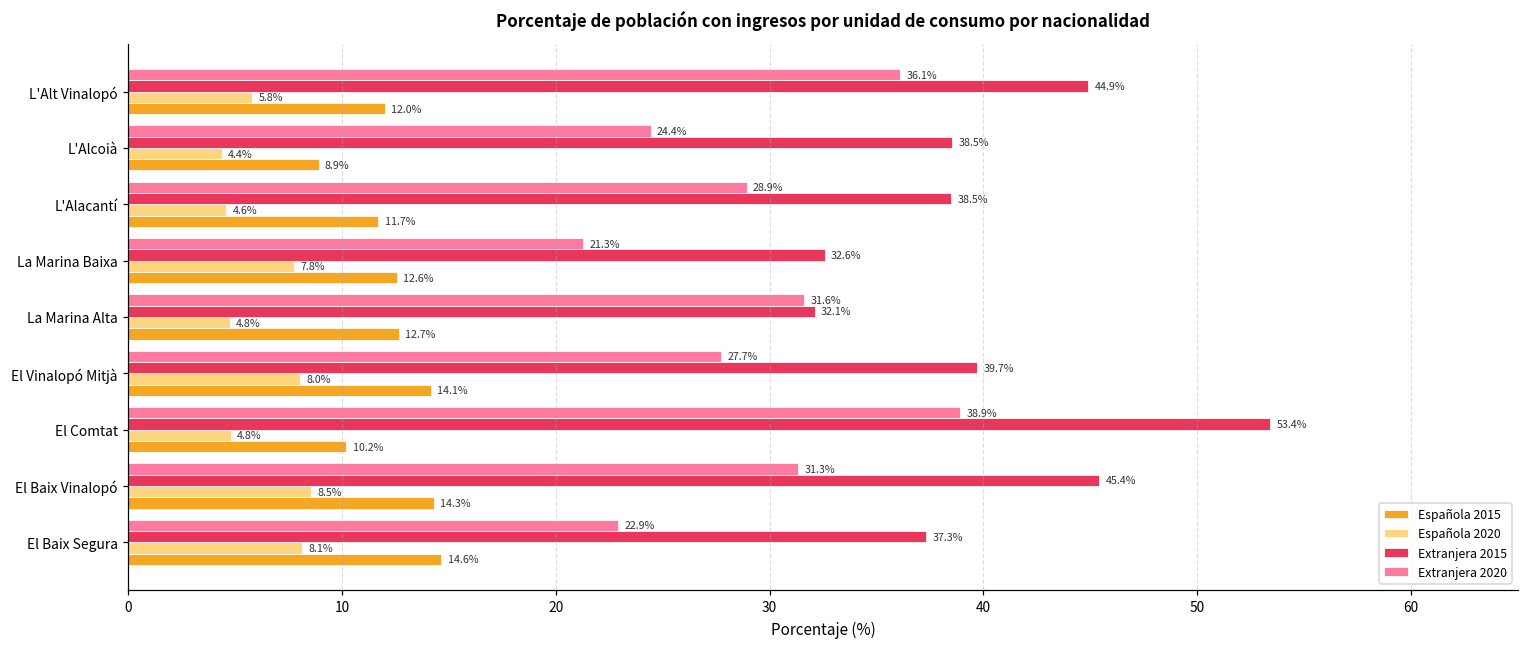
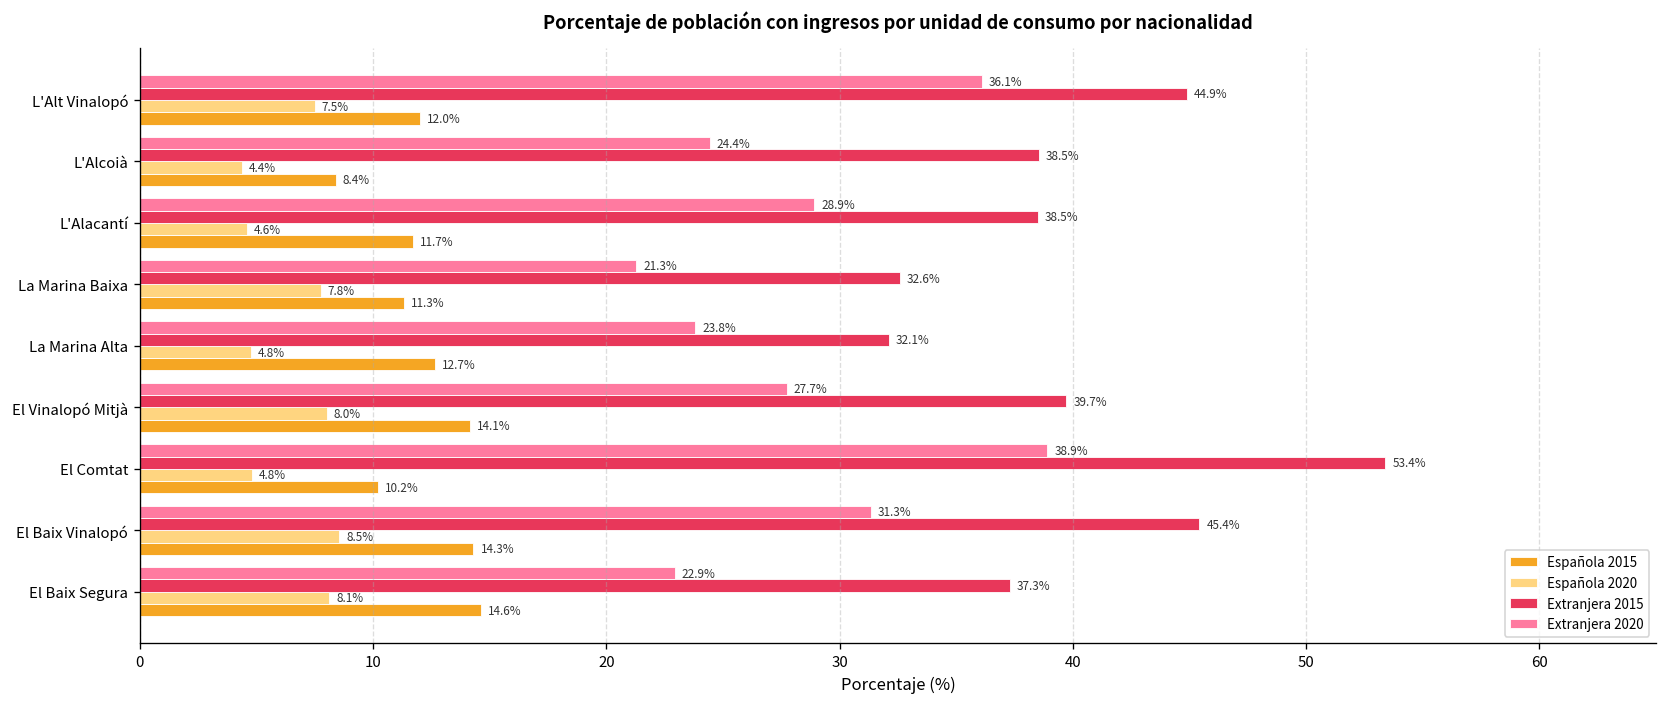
Española 2020, L'Alt Vinalopó: 5.8% -> 7.5%
Española 2015, L'Alcoià: 8.9% -> 8.4%
Española 2015, La Marina Baixa: 12.6% -> 11.3%
Extranjera 2020, La Marina Alta: 31.6% -> 23.8%
